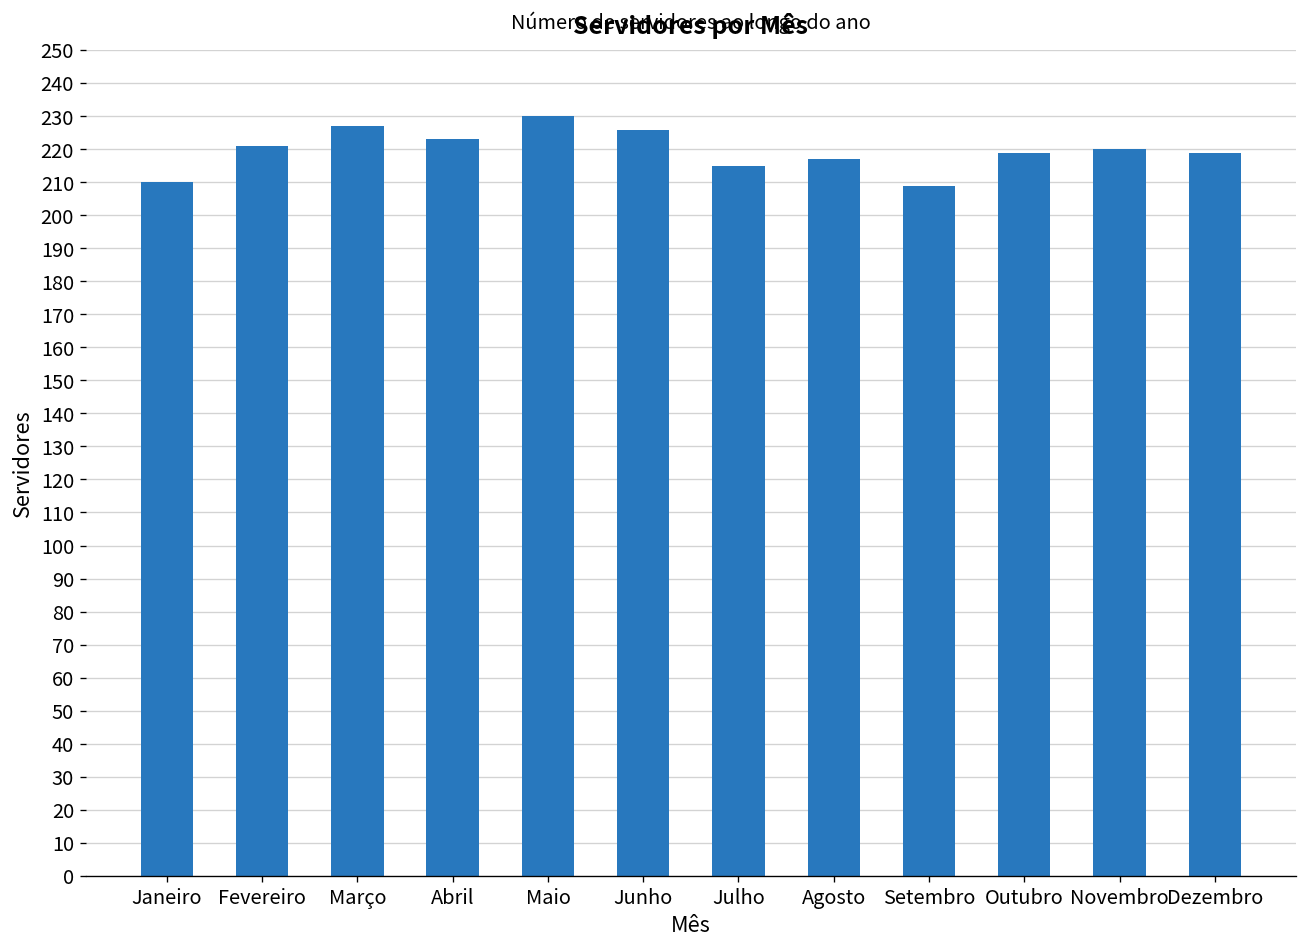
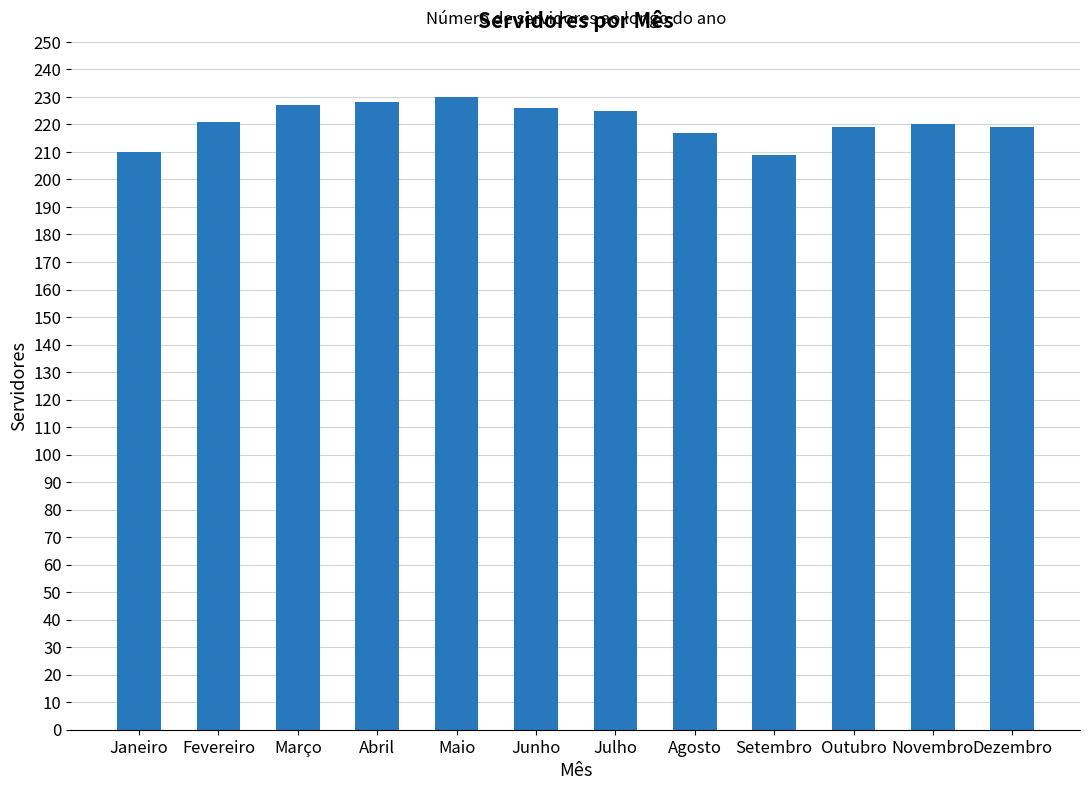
Abril: 223 -> 228
Julho: 215 -> 225
